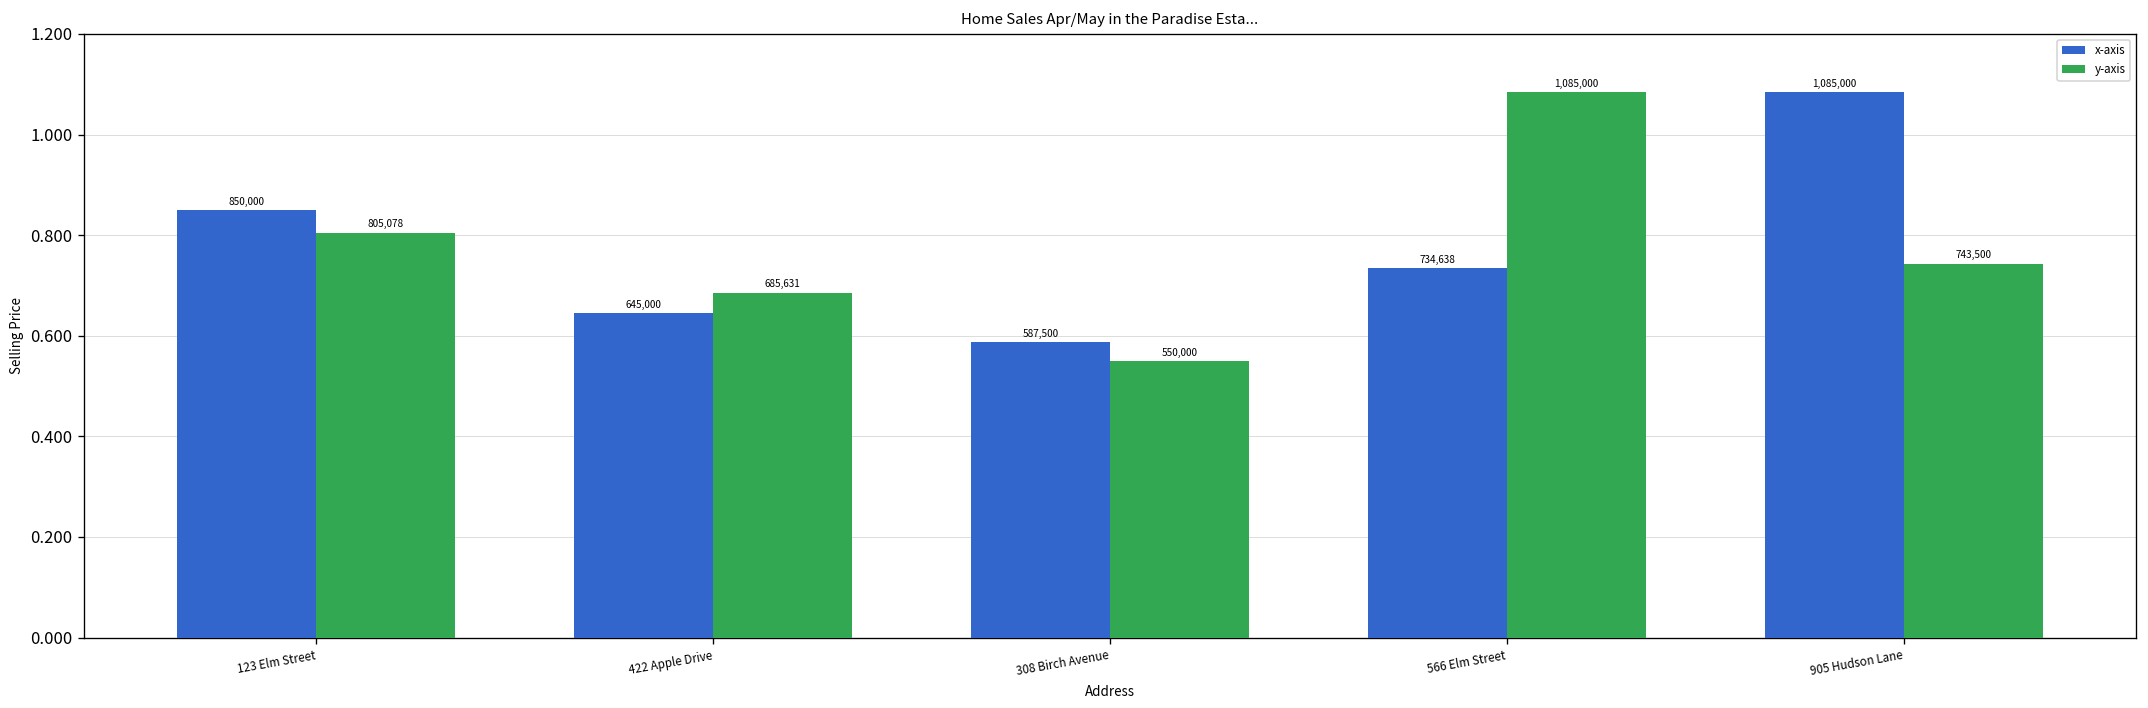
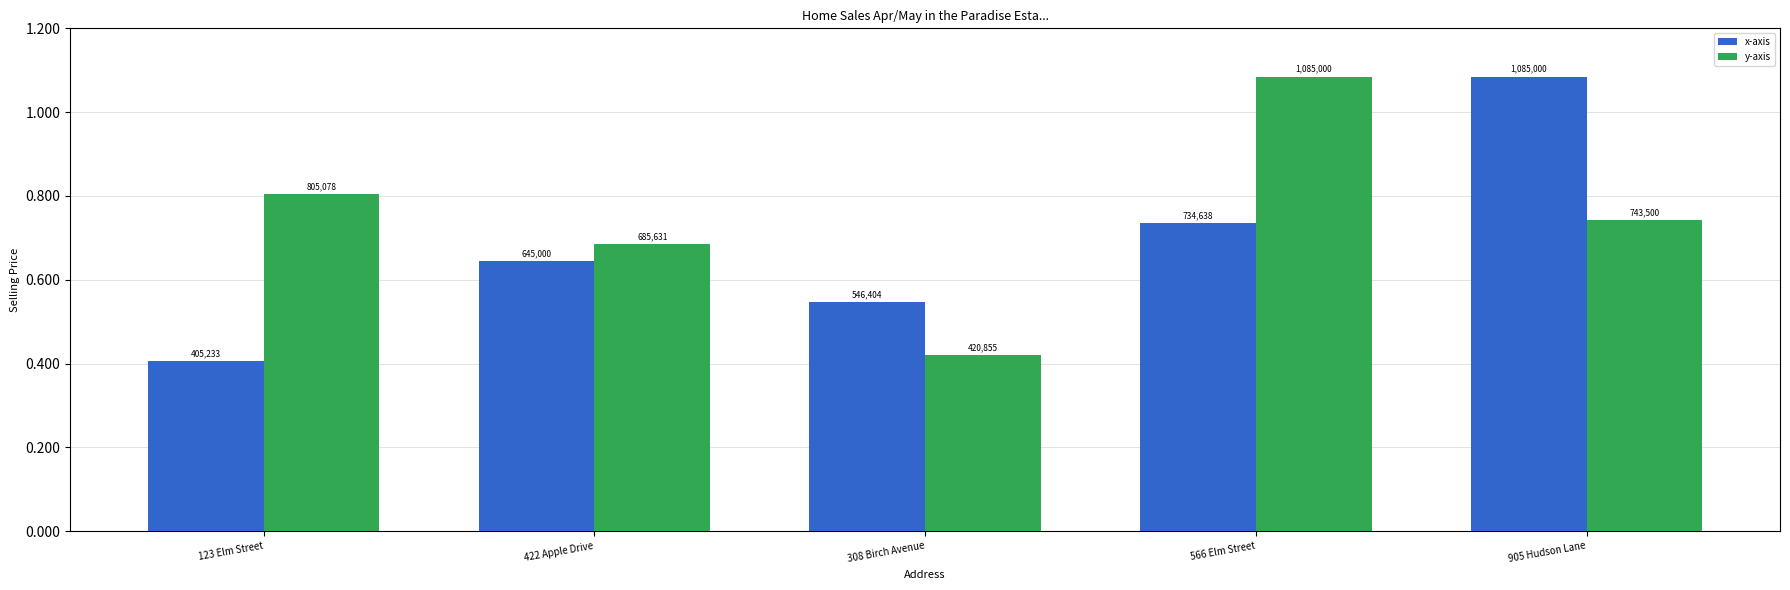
x-axis, 123 Elm Street: 850,000 -> 405,233
x-axis, 308 Birch Avenue: 587,500 -> 546,404
y-axis, 308 Birch Avenue: 550,000 -> 420,855
